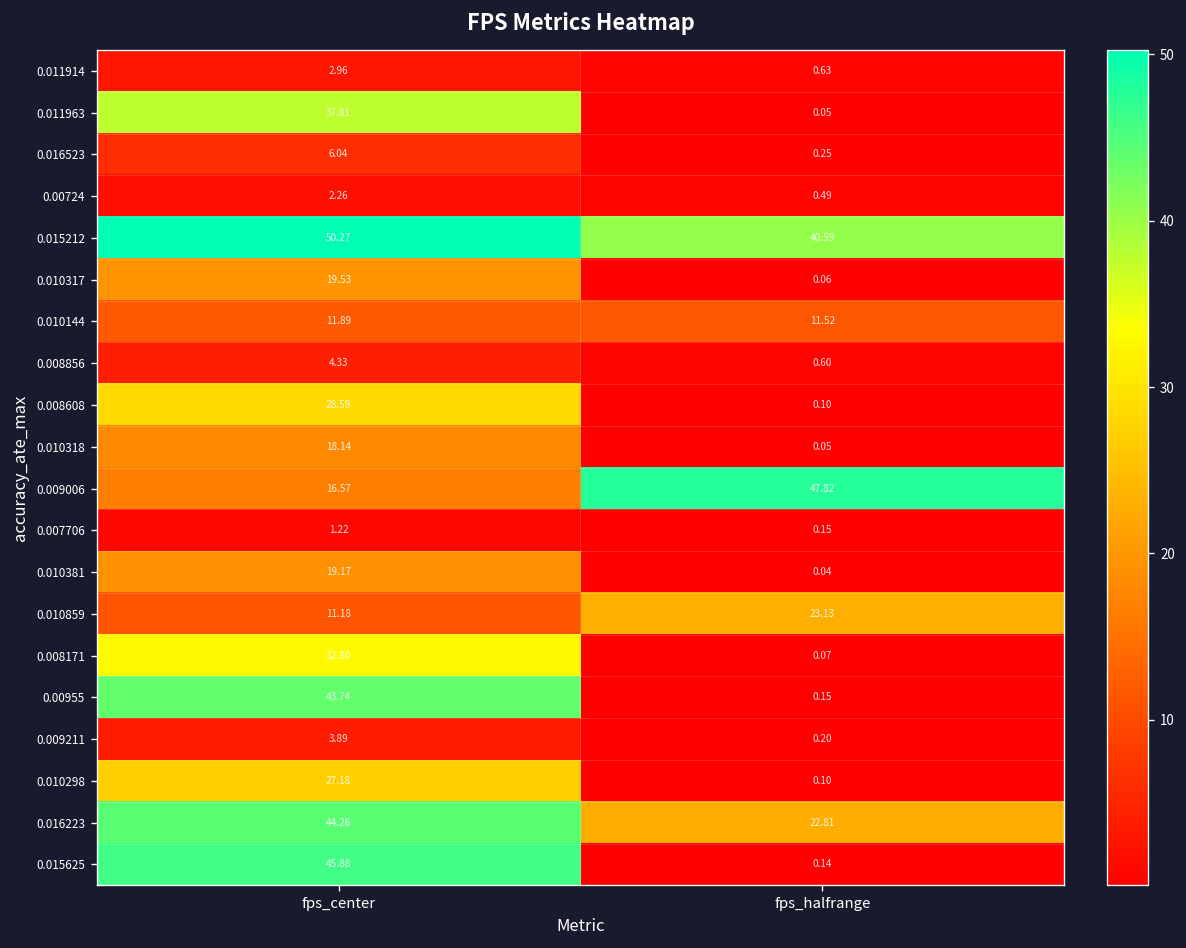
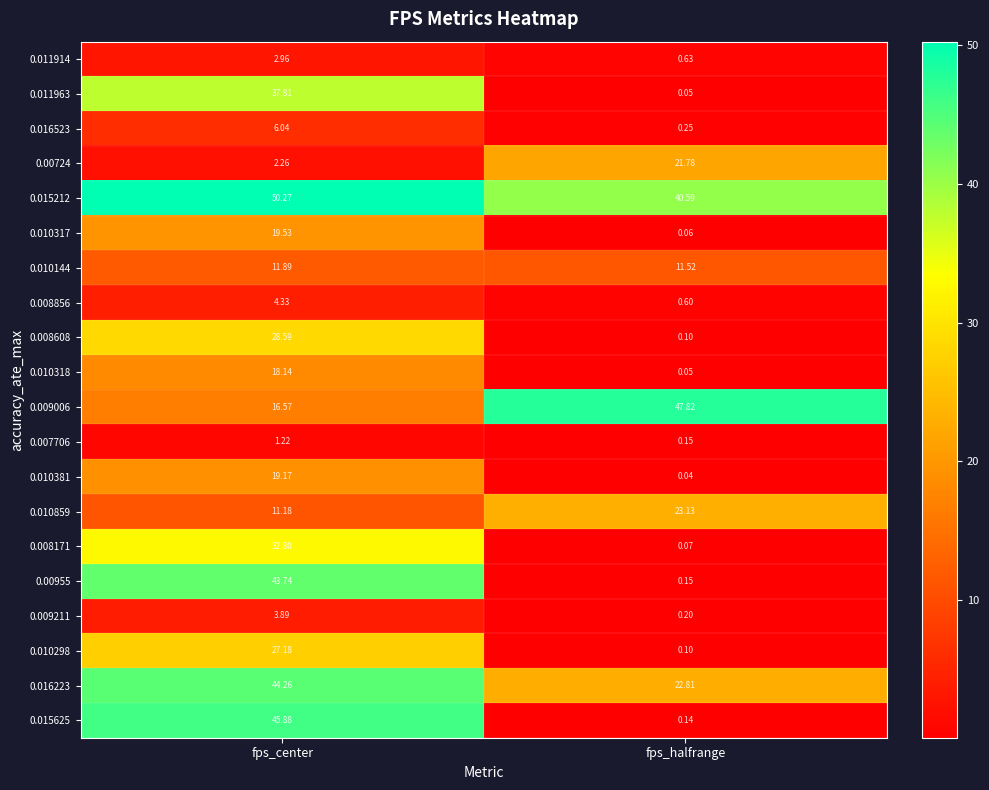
0.00724, fps_halfrange: 0.49 -> 21.78
